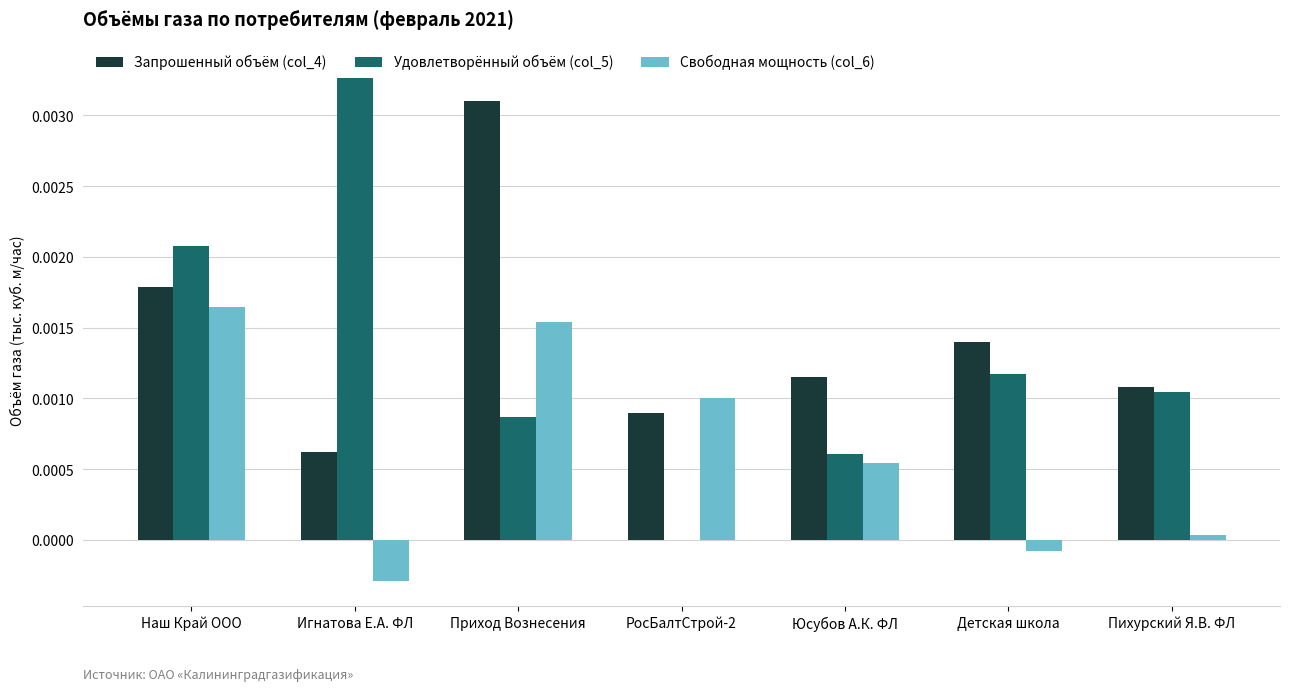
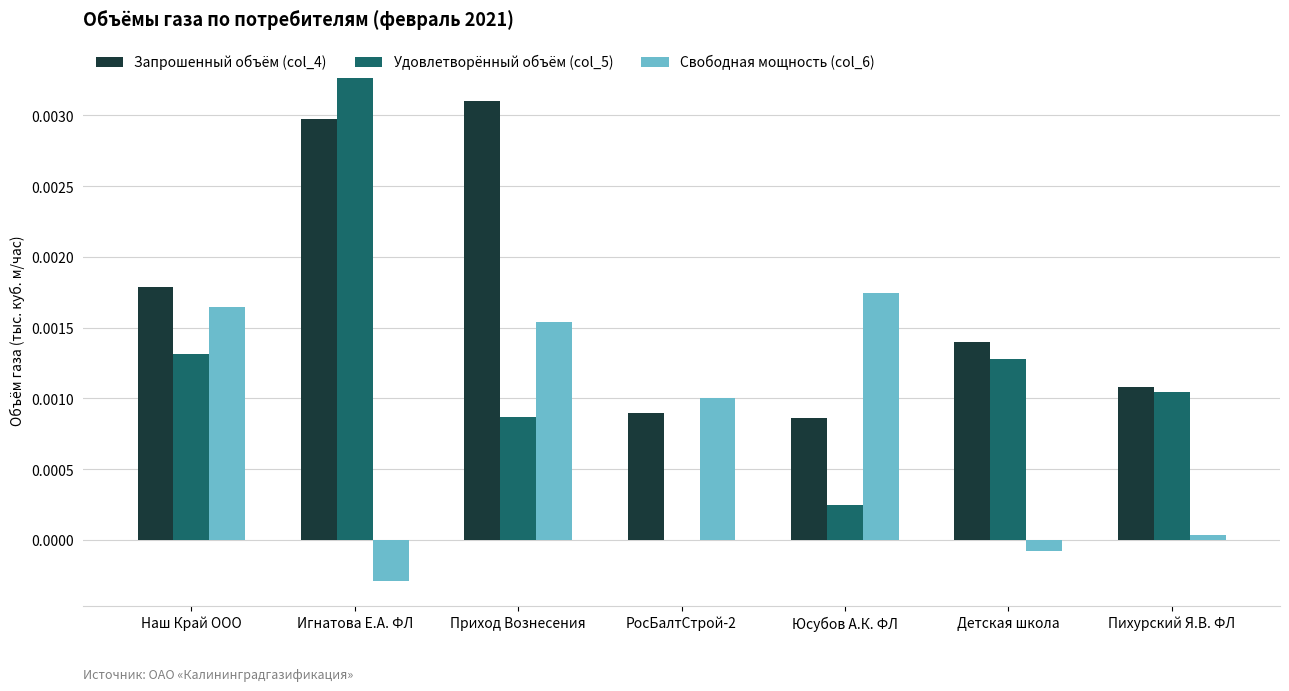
Удовлетворённый объём (col_5), Наш Край ООО: 0.00208 -> 0.00132
Запрошенный объём (col_4), Игнатова Е.А. ФЛ: 0.00062 -> 0.00298
Запрошенный объём (col_4), Юсубов А.К. ФЛ: 0.00115 -> 0.00086
Удовлетворённый объём (col_5), Юсубов А.К. ФЛ: 0.00061 -> 0.00025
Свободная мощность (col_6), Юсубов А.К. ФЛ: 0.00054 -> 0.00175
Удовлетворённый объём (col_5), Детская школа: 0.00117 -> 0.00128
